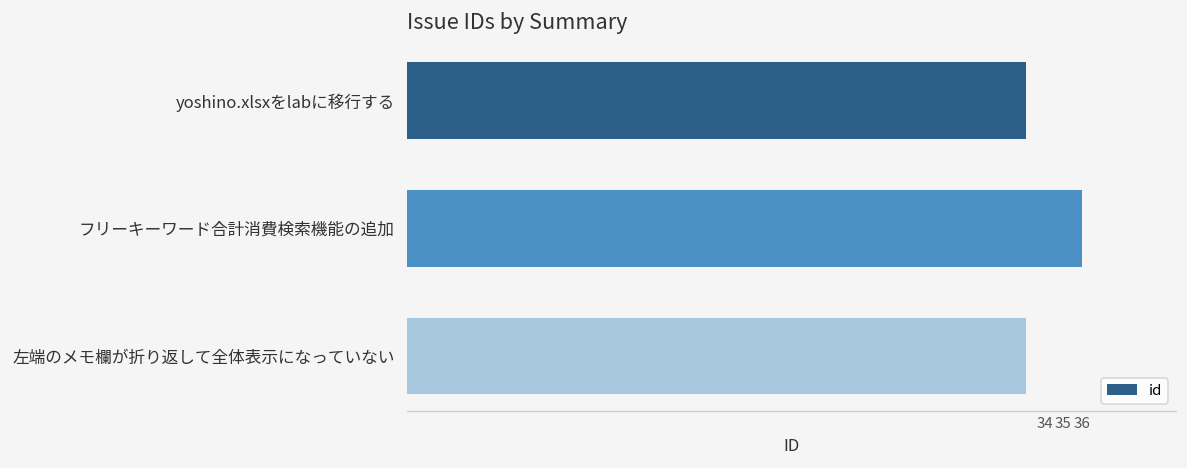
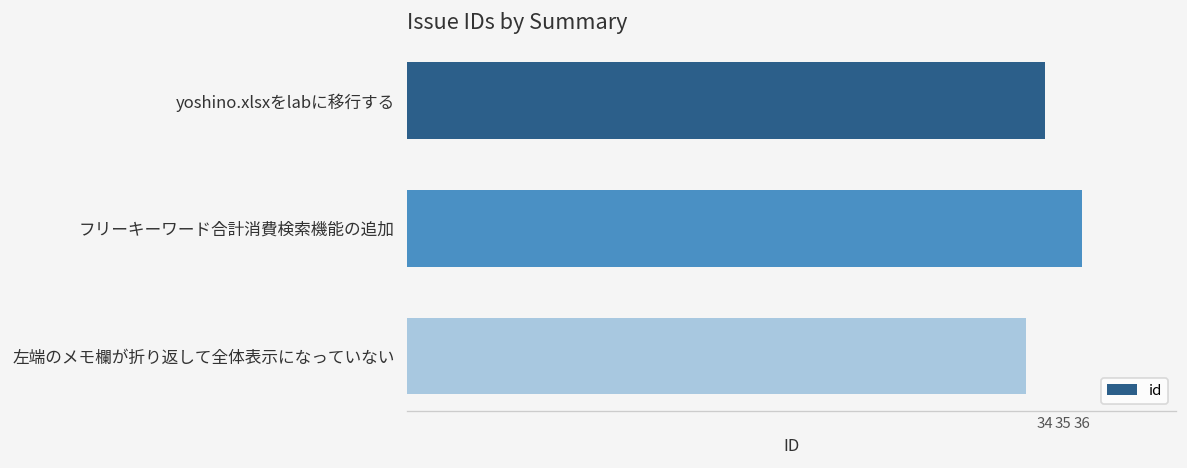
yoshino.xlsxをlabに移行する: 33 -> 34
